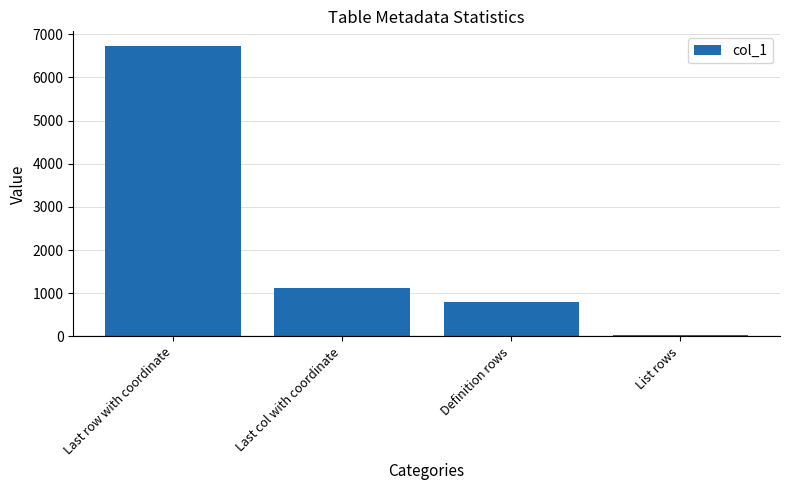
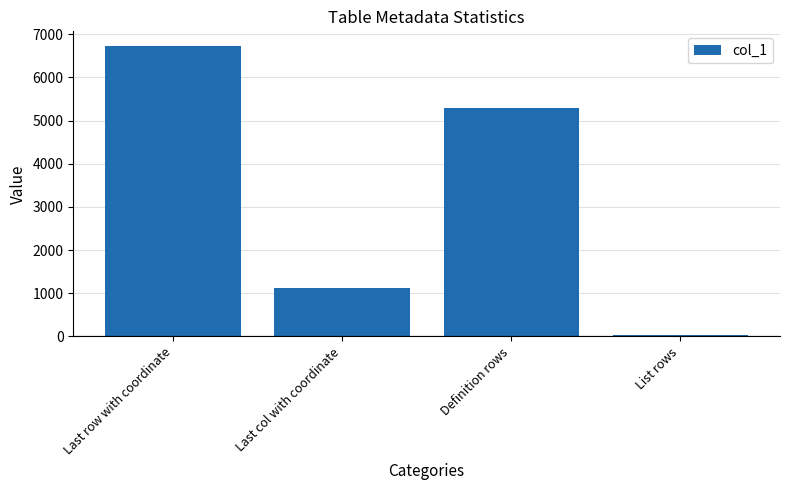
Definition rows: 800 -> 5300
